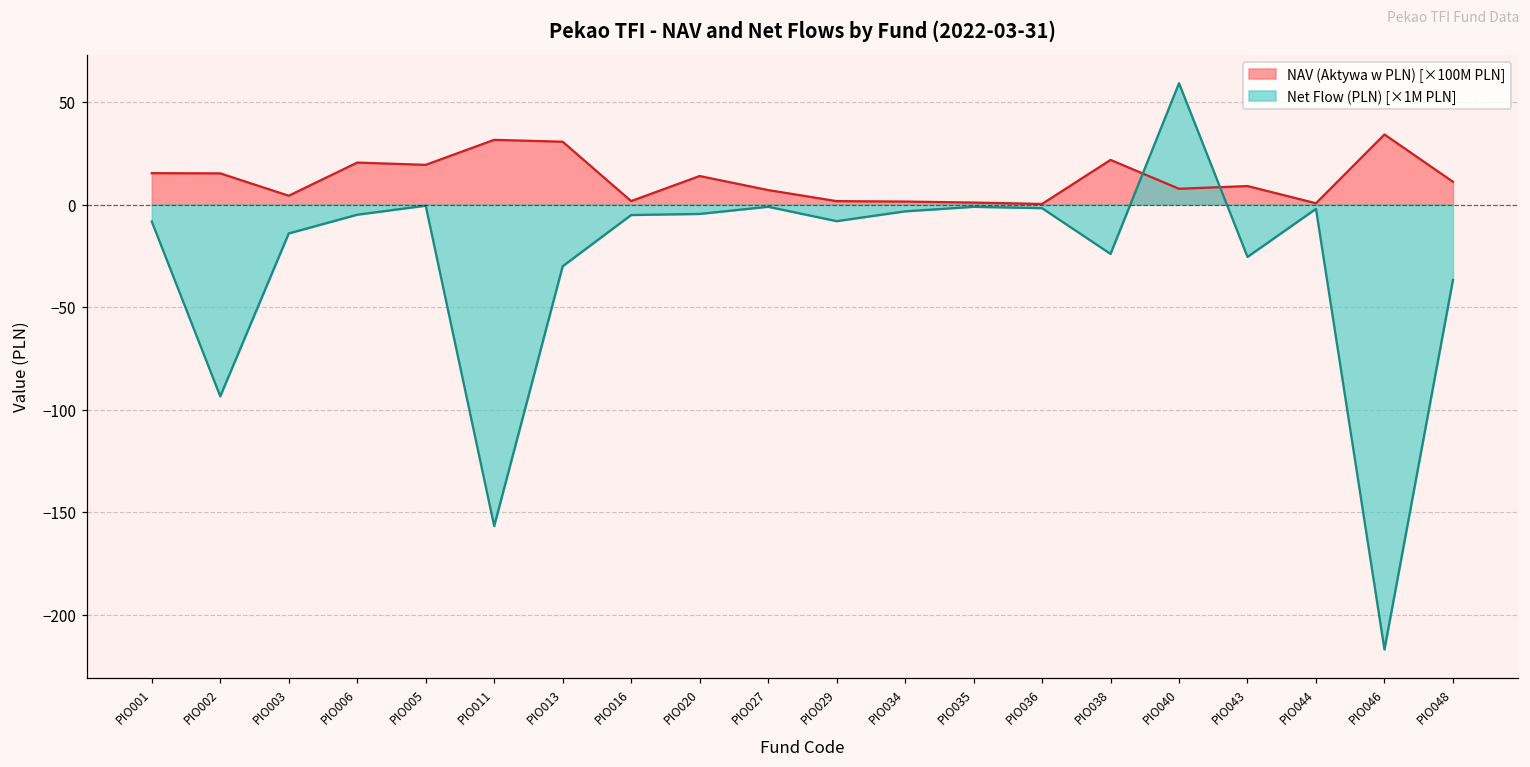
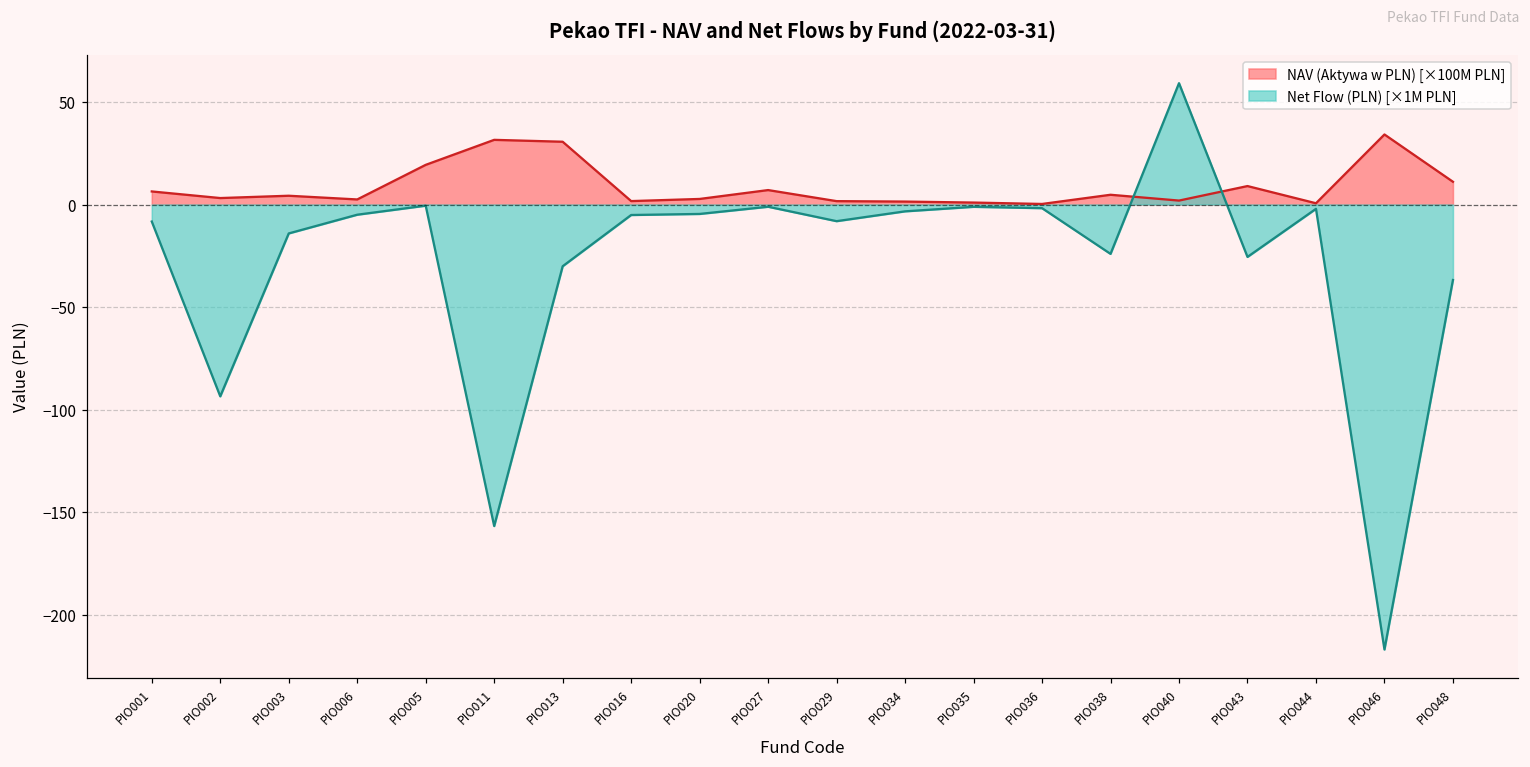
NAV (Aktywa w PLN) [×100M PLN], PIO001: 15 -> 6
NAV (Aktywa w PLN) [×100M PLN], PIO002: 15 -> 3
NAV (Aktywa w PLN) [×100M PLN], PIO006: 20 -> 2
NAV (Aktywa w PLN) [×100M PLN], PIO020: 14 -> 3
NAV (Aktywa w PLN) [×100M PLN], PIO038: 22 -> 5
NAV (Aktywa w PLN) [×100M PLN], PIO040: 8 -> 2
